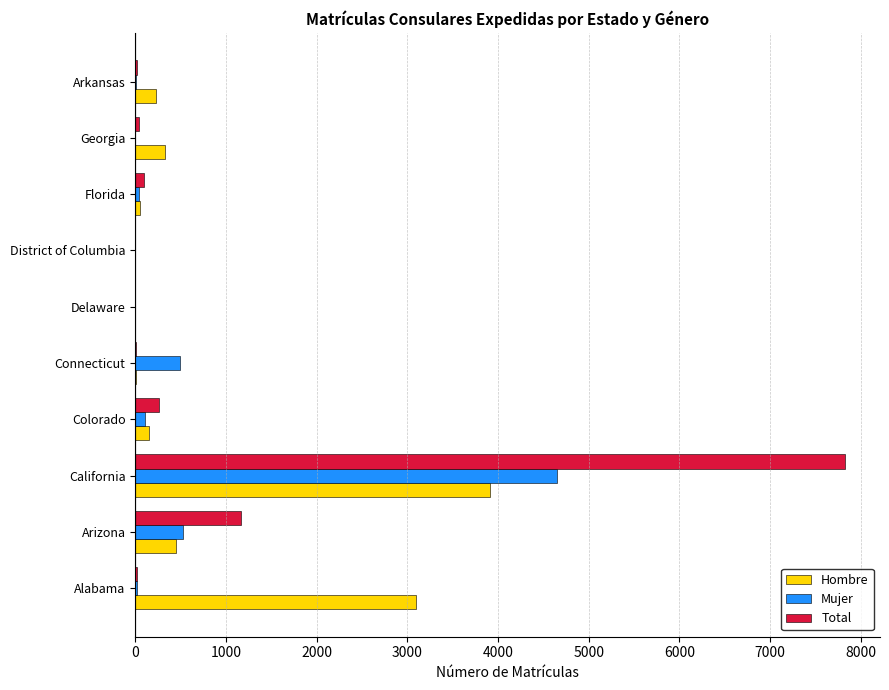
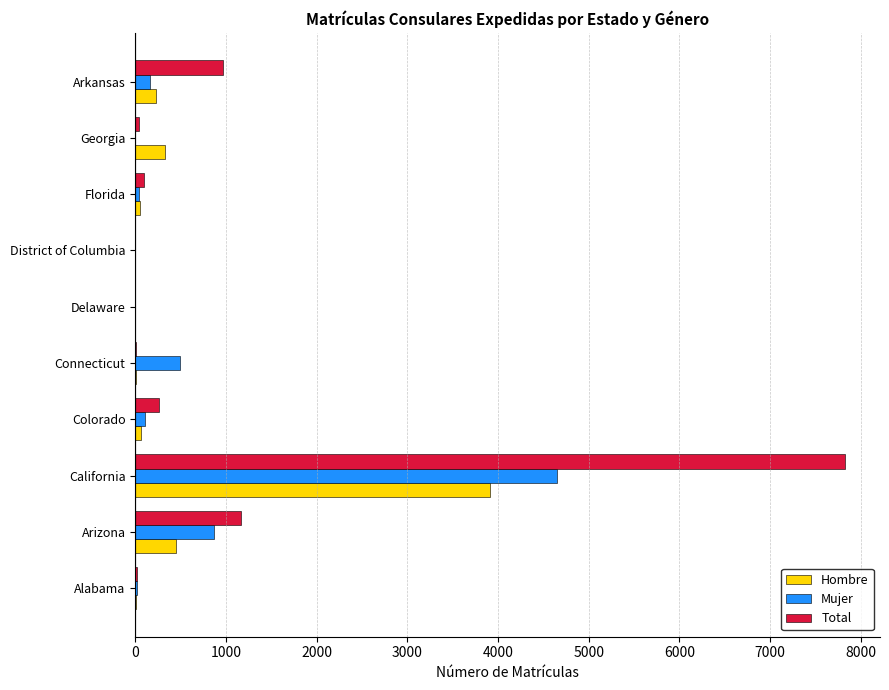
Total, Arkansas: 0 -> 1000
Mujer, Arkansas: 0 -> 200
Hombre, Colorado: 200 -> 100
Mujer, Arizona: 500 -> 900
Hombre, Alabama: 3100 -> 0
